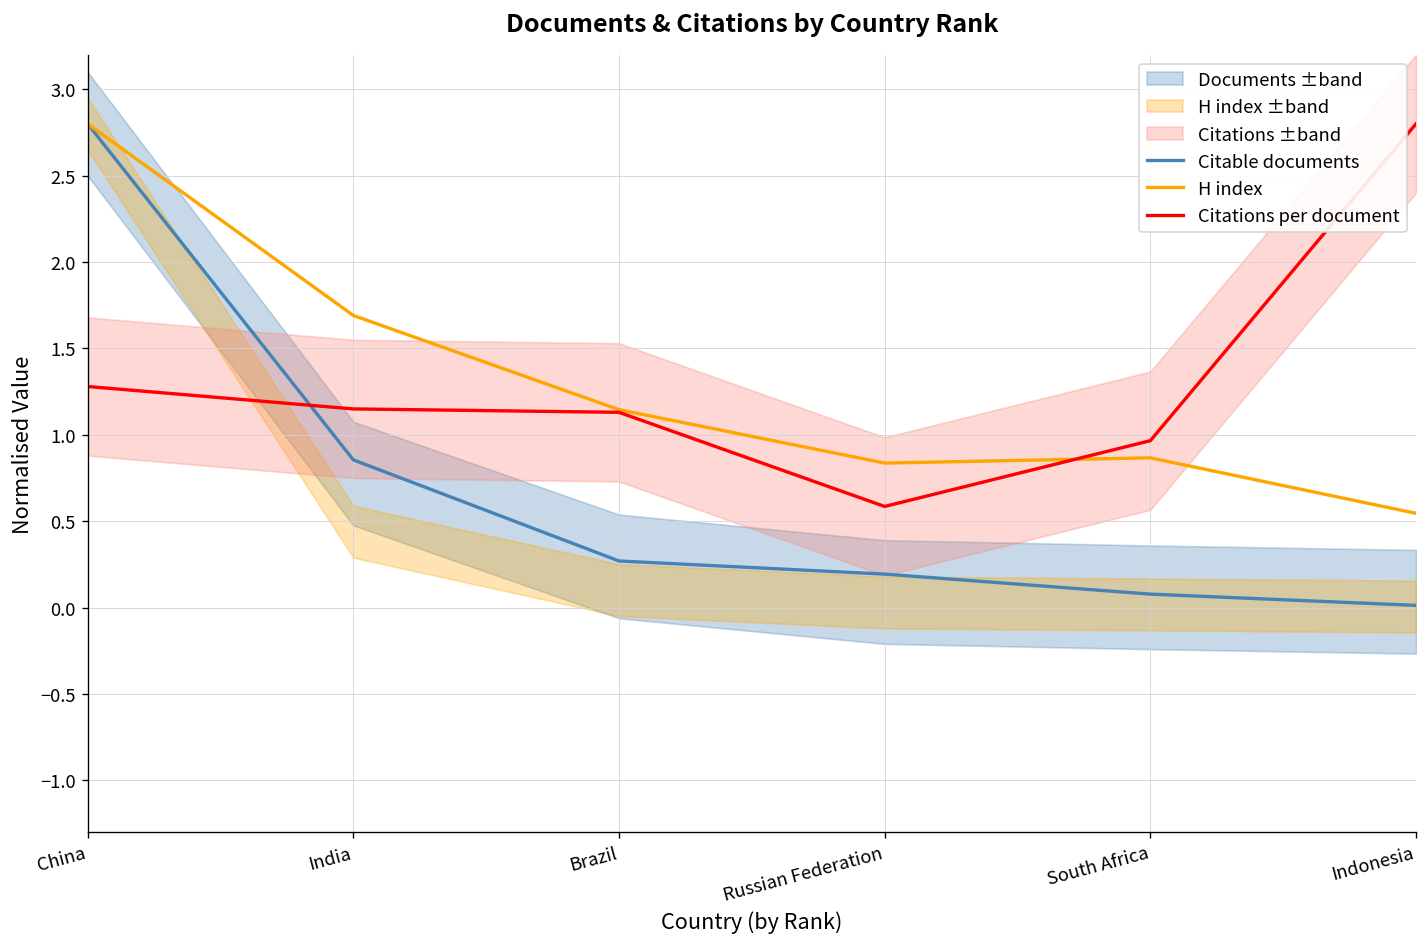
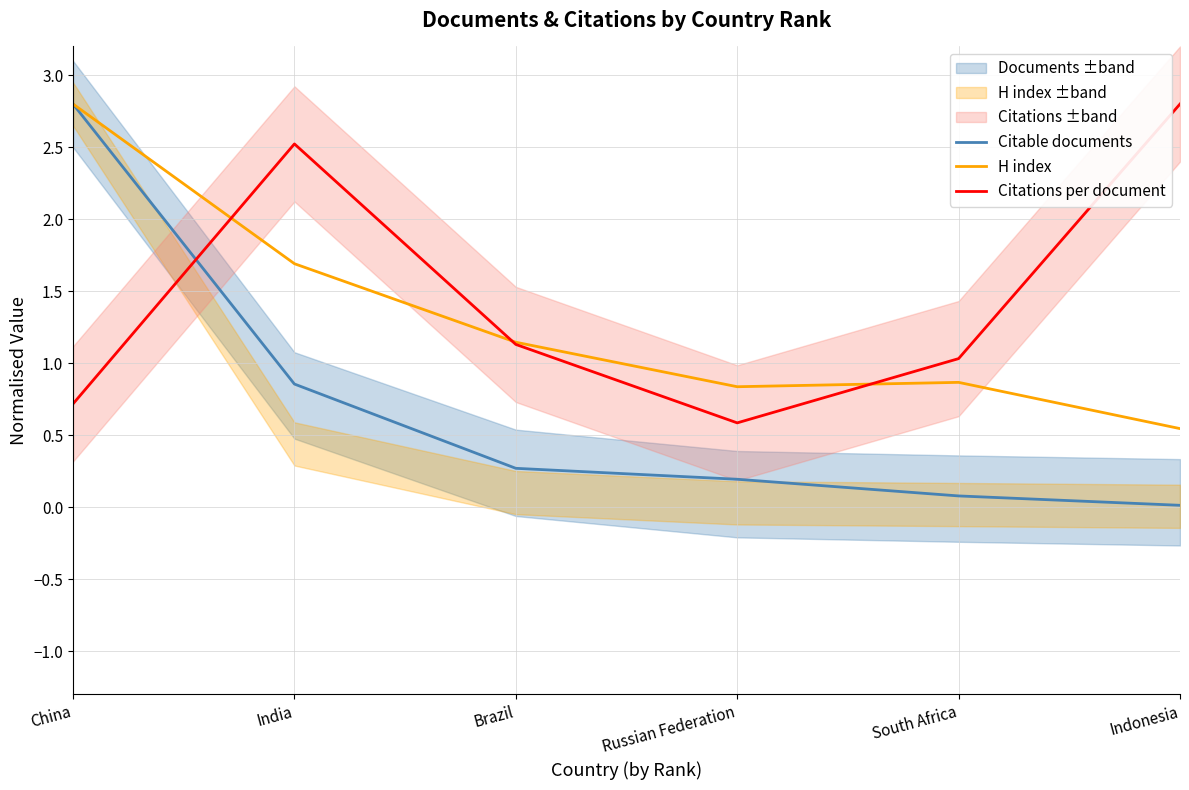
Citations per document, China: 1.28 -> 0.72
Citations per document, India: 1.15 -> 2.52
Citations per document, South Africa: 0.97 -> 1.03
